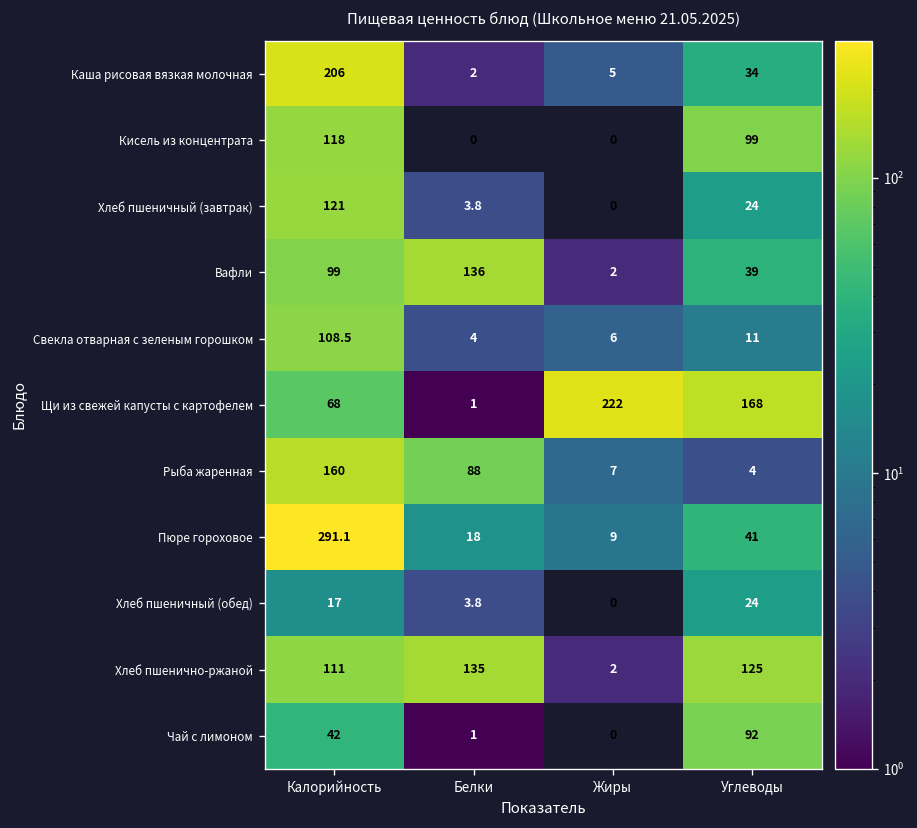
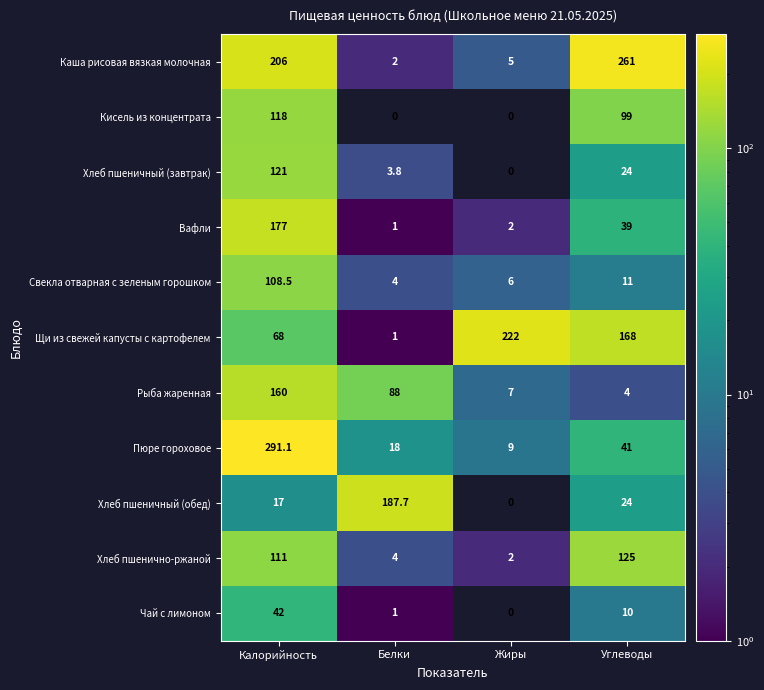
Каша рисовая вязкая молочная, Углеводы: 34 -> 261
Вафли, Калорийность: 99 -> 177
Вафли, Белки: 136 -> 1
Хлеб пшеничный (обед), Белки: 3.8 -> 187.7
Хлеб пшенично-ржаной, Белки: 135 -> 4
Чай с лимоном, Углеводы: 92 -> 10
